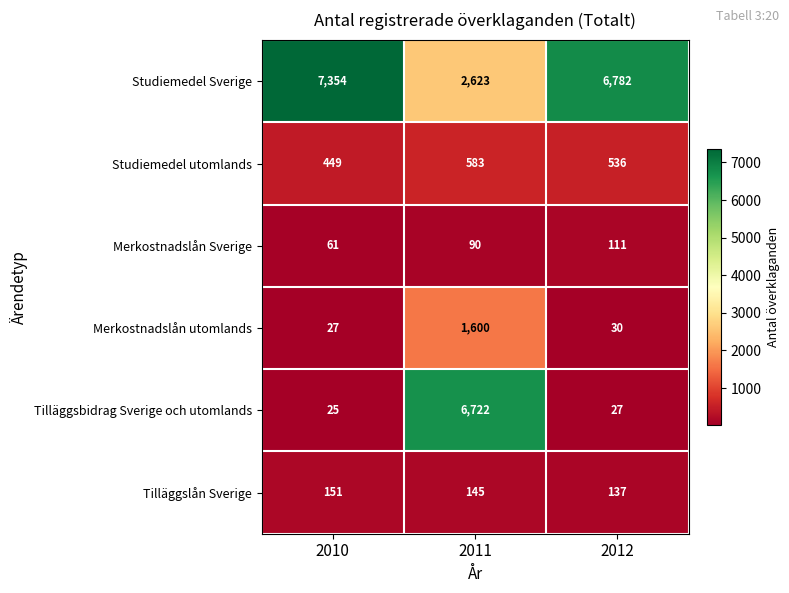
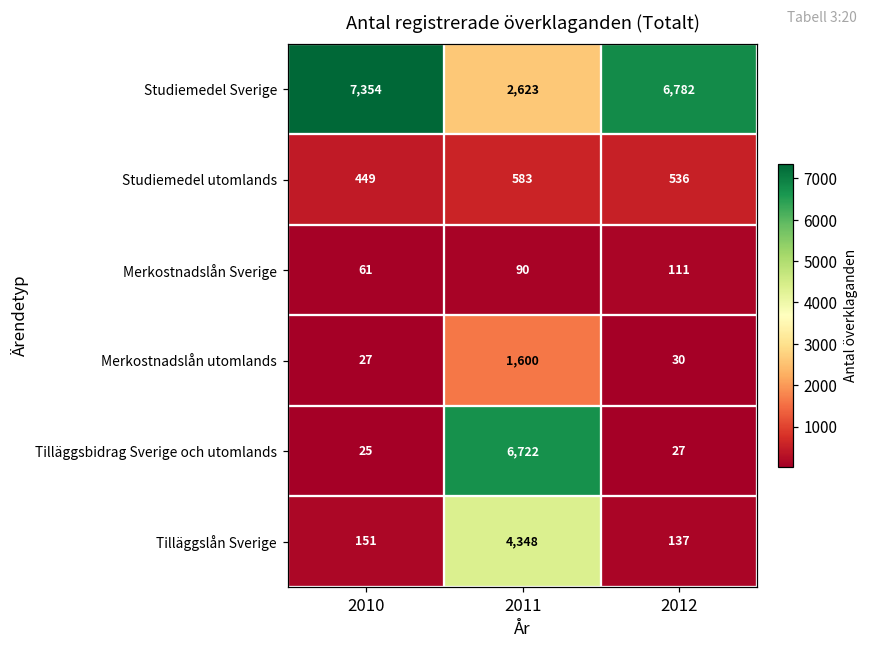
Tilläggslån Sverige, 2011: 145 -> 4,348
